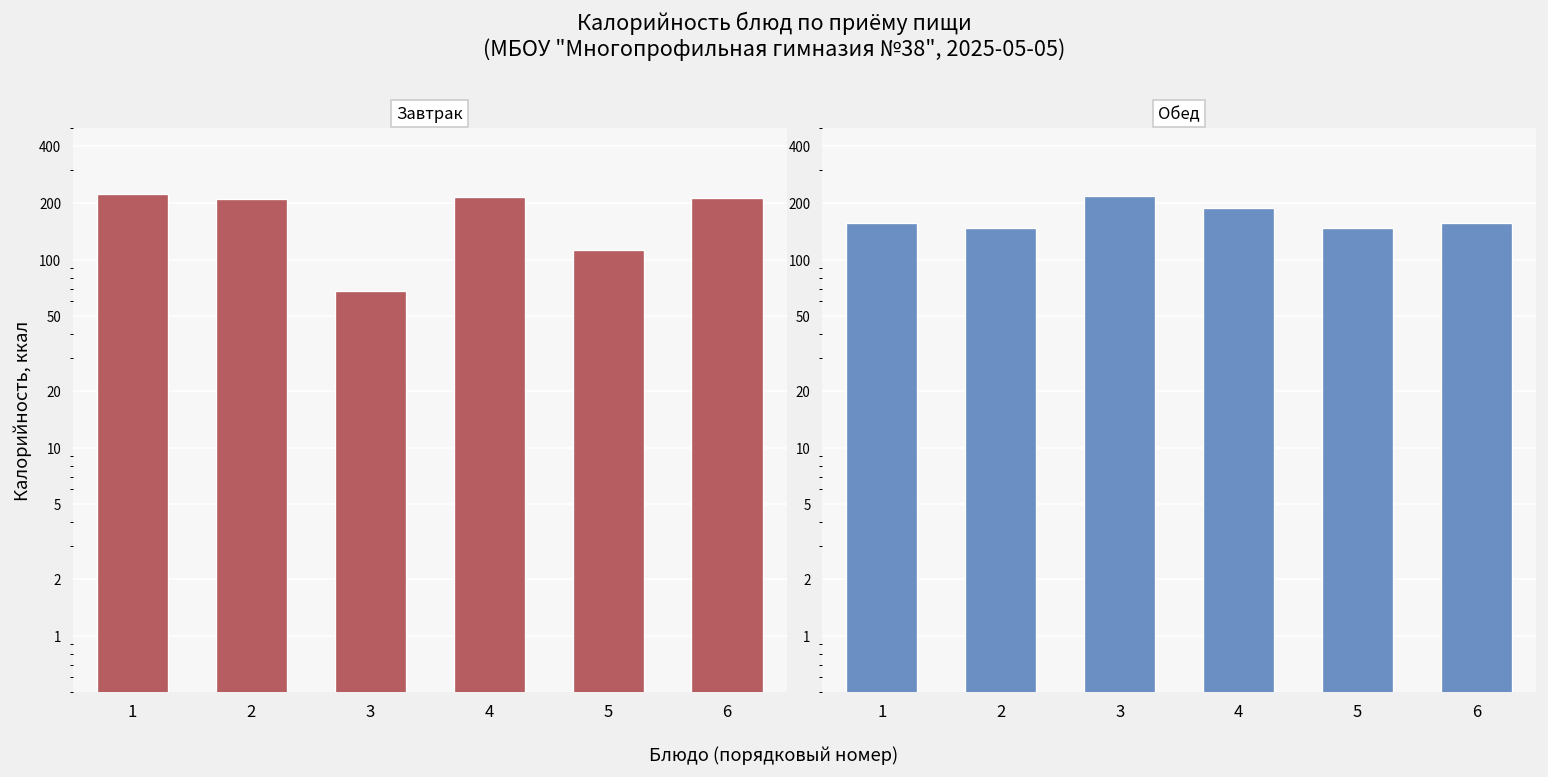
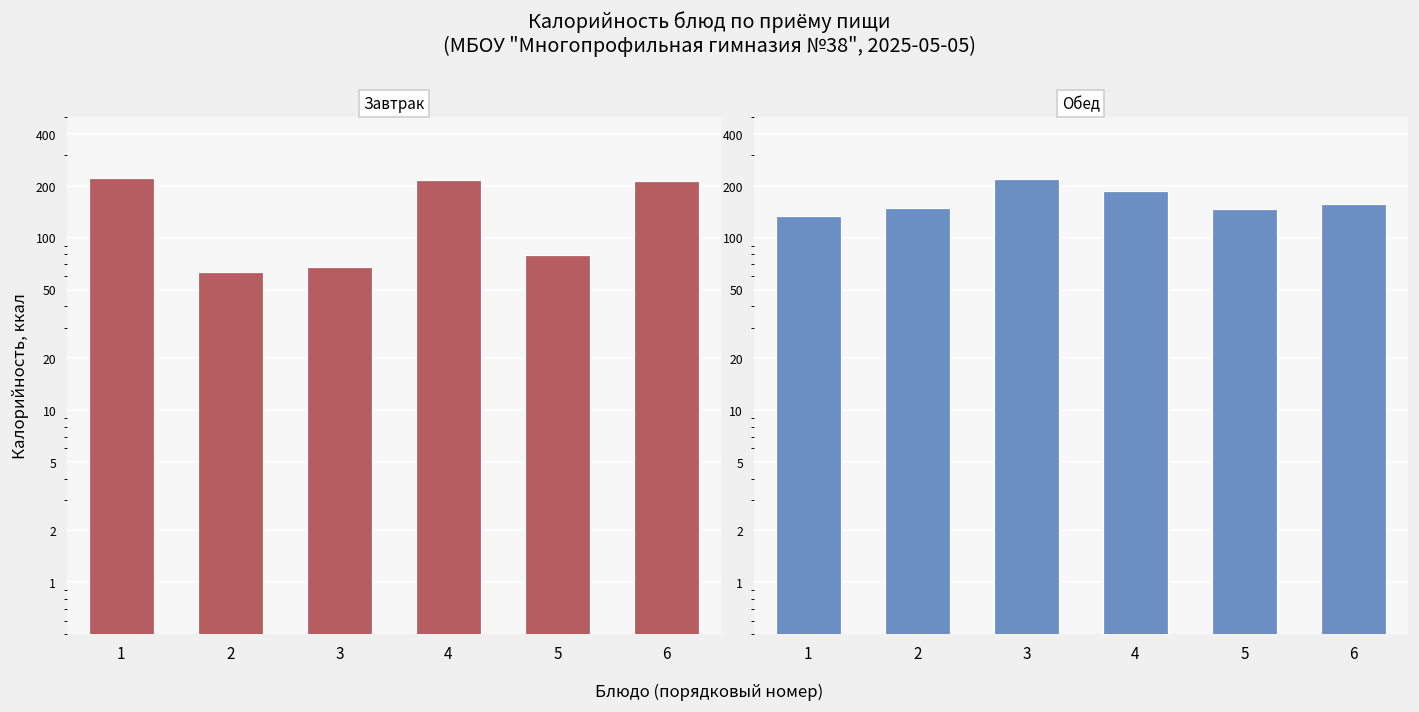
Завтрак, 2: 210 -> 63
Завтрак, 5: 110 -> 80
Обед, 1: 160 -> 130
